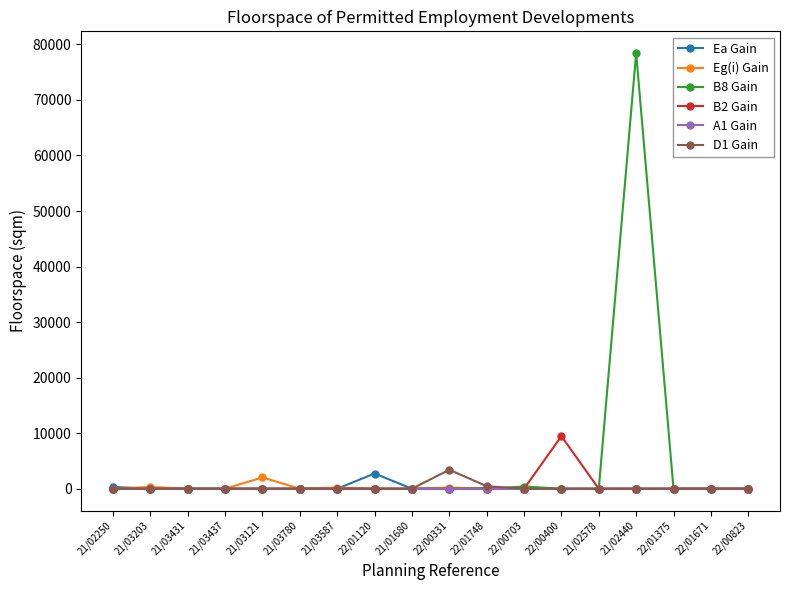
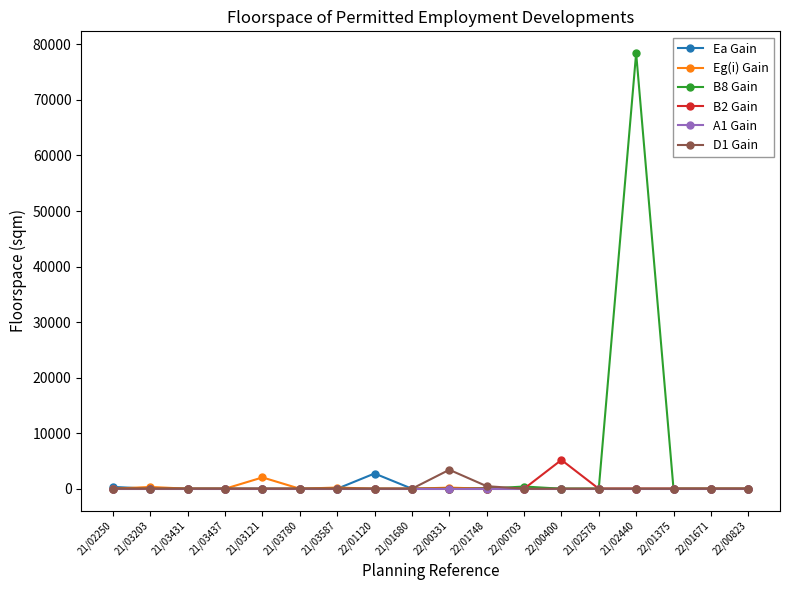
B2 Gain, 22/00400: 9000 -> 5000
